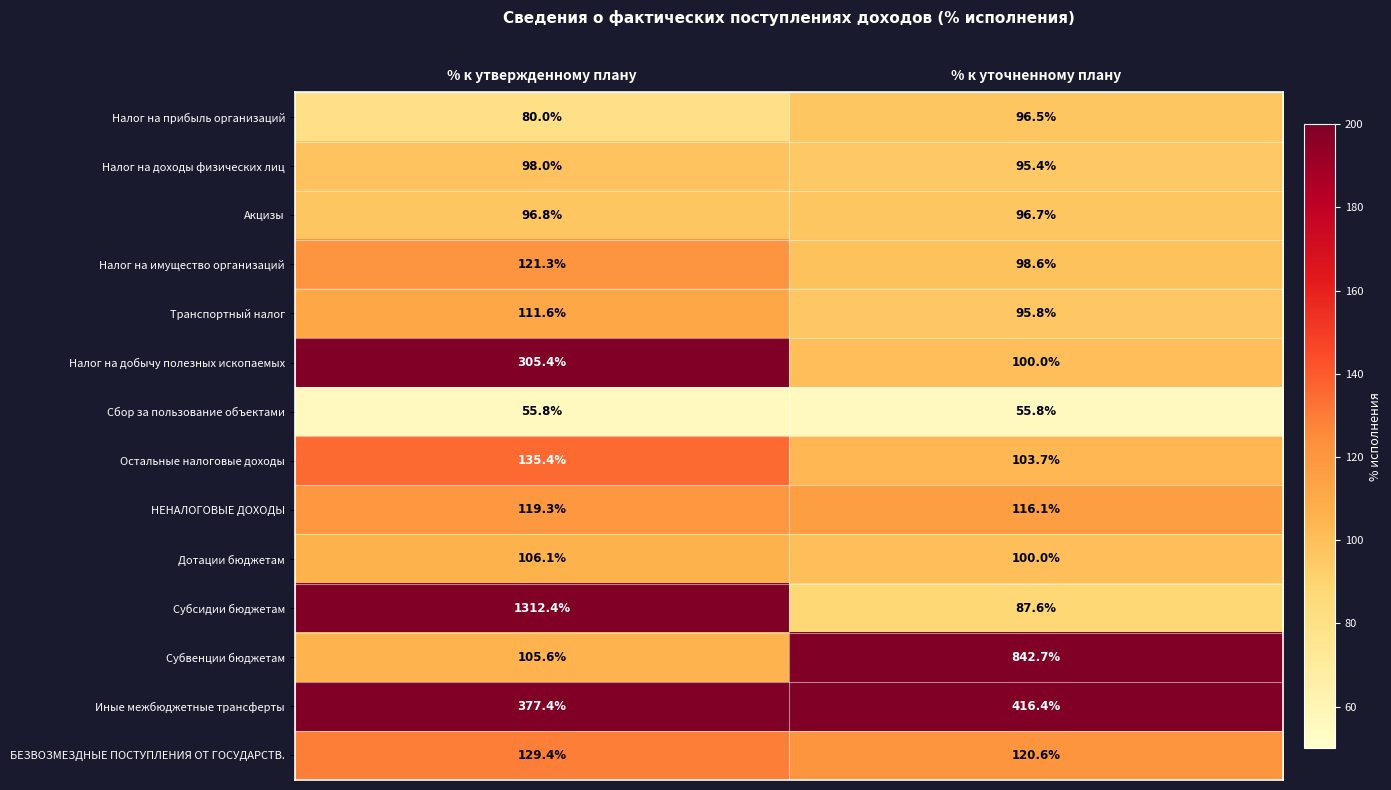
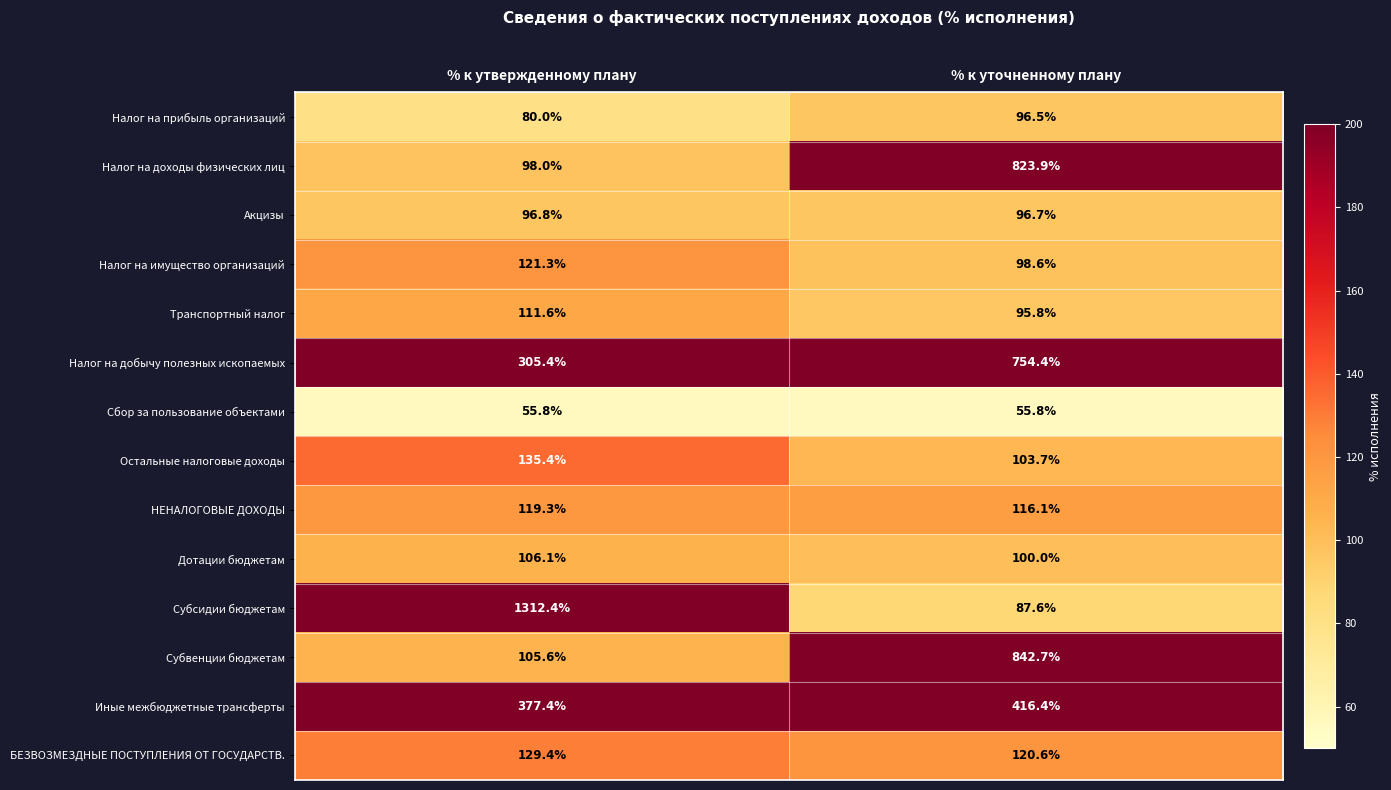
Налог на доходы физических лиц, % к уточненному плану: 95.4% -> 823.9%
Налог на добычу полезных ископаемых, % к уточненному плану: 100.0% -> 754.4%
